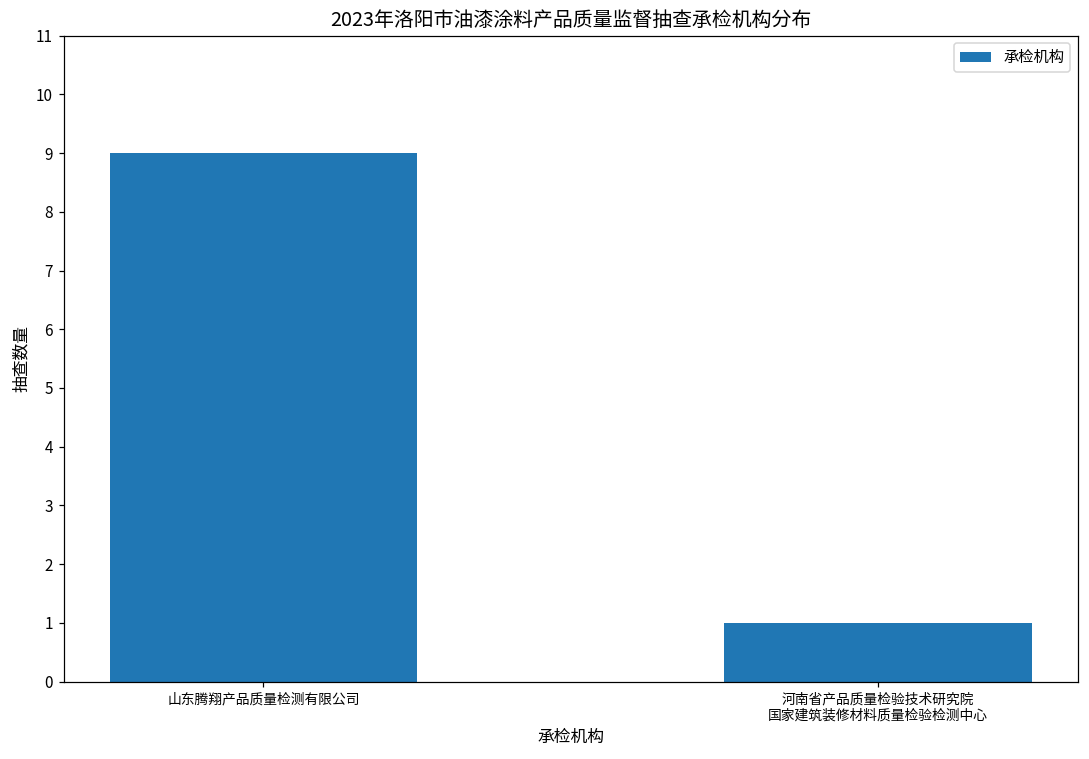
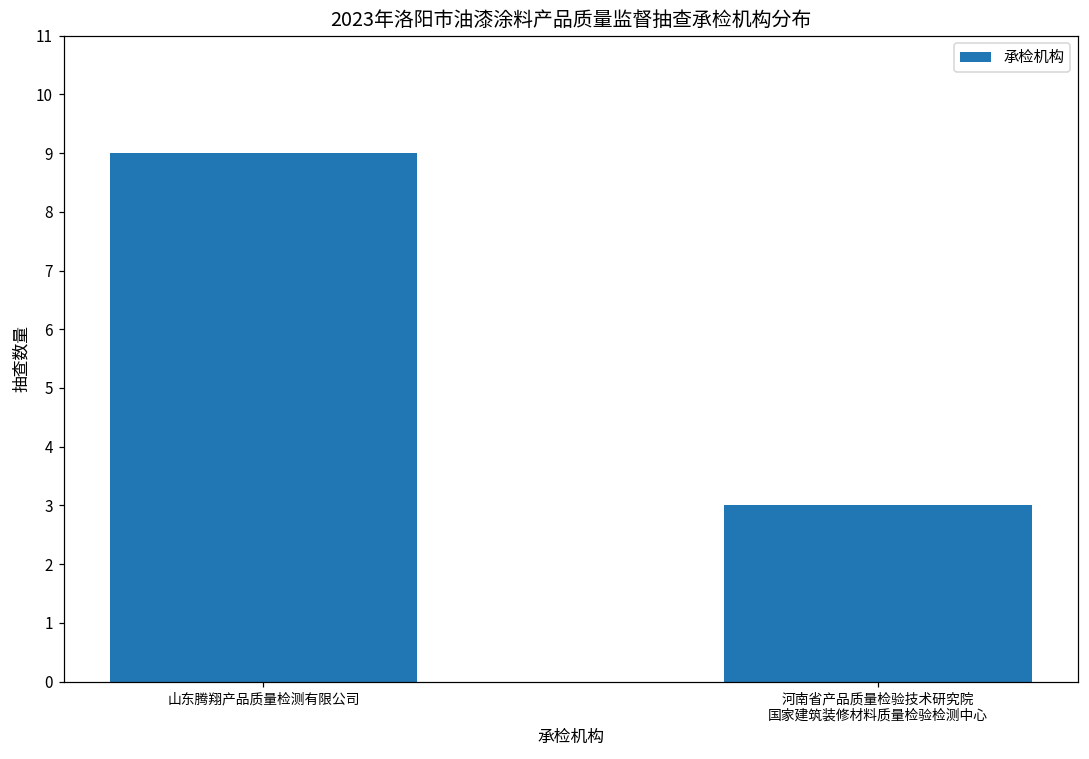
河南省产品质量检验技术研究院 国家建筑装修材料质量检验检测中心: 1 -> 3
